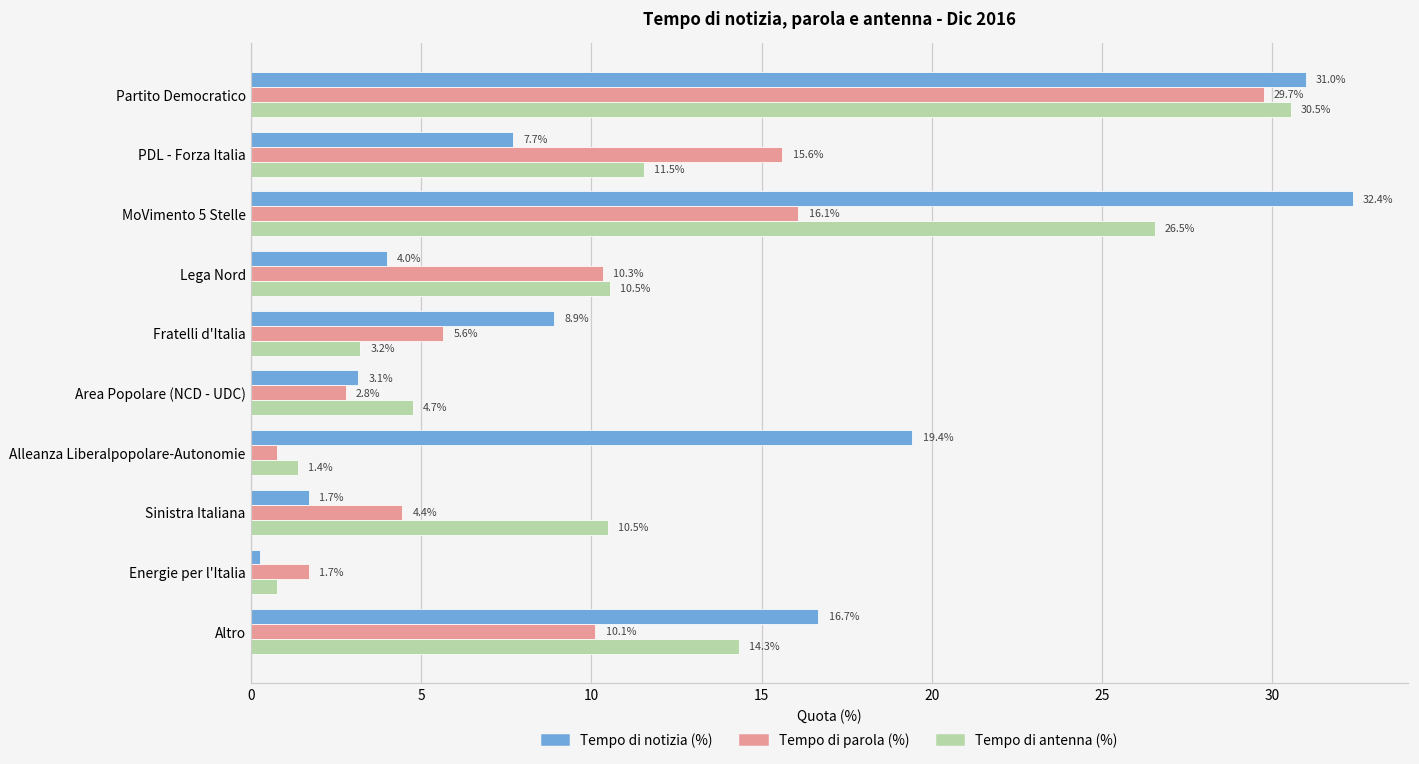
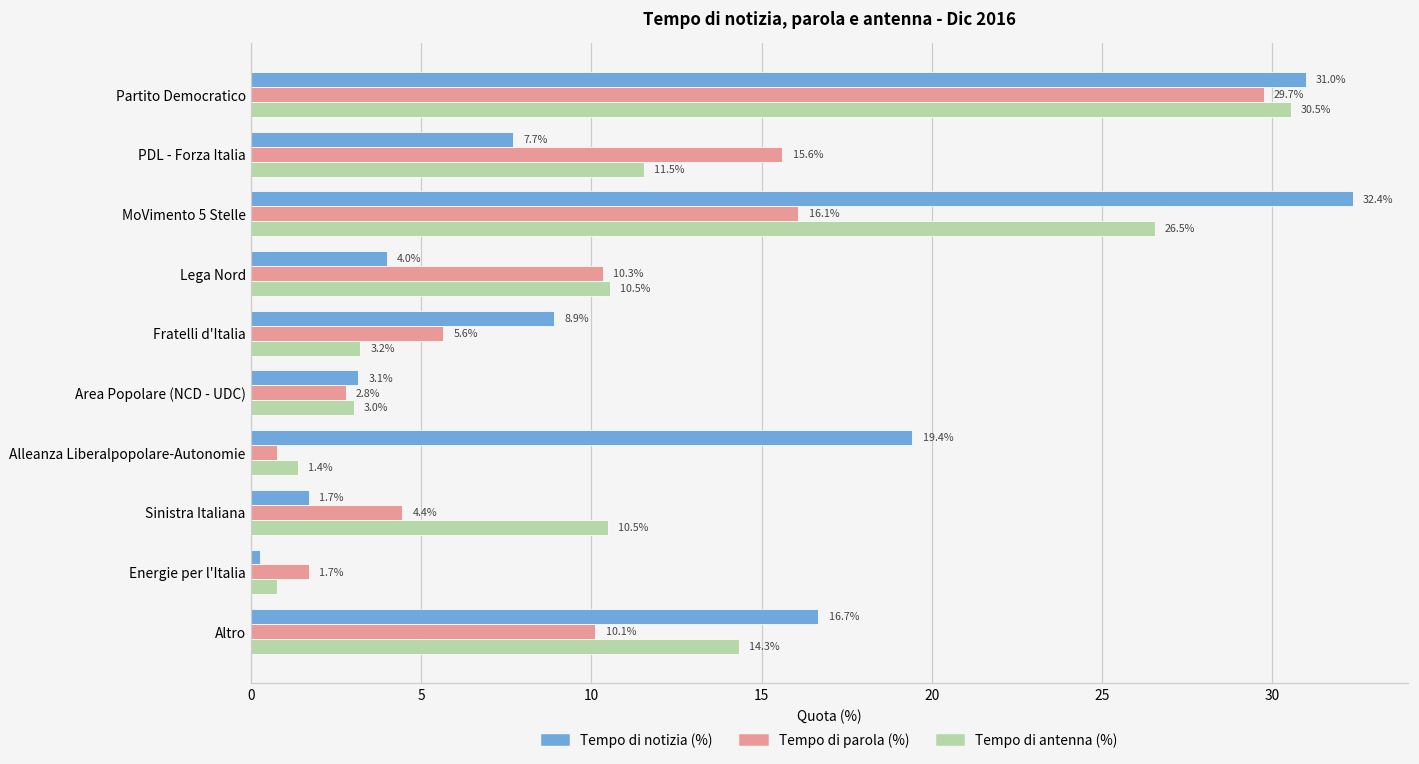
Tempo di antenna (%), Area Popolare (NCD - UDC): 4.7% -> 3.0%
